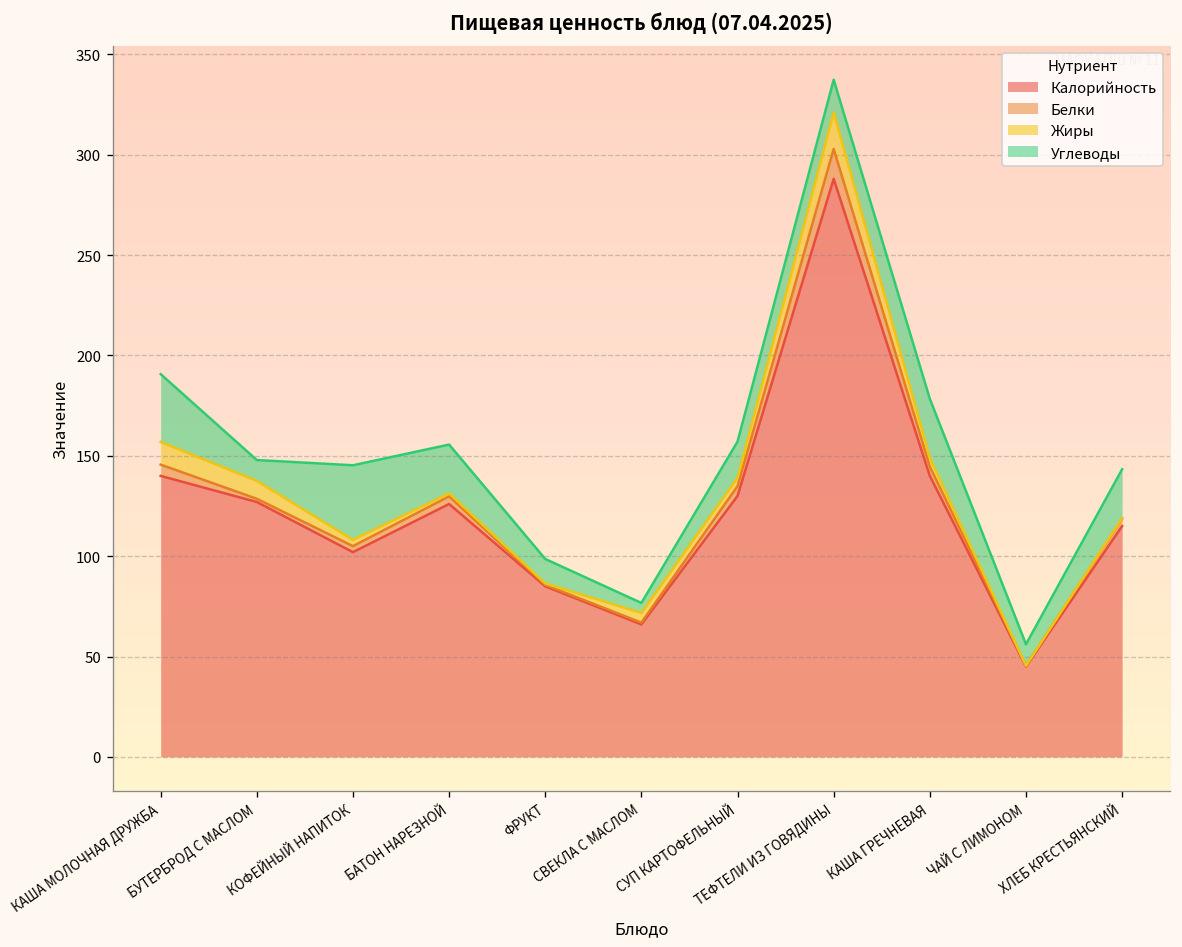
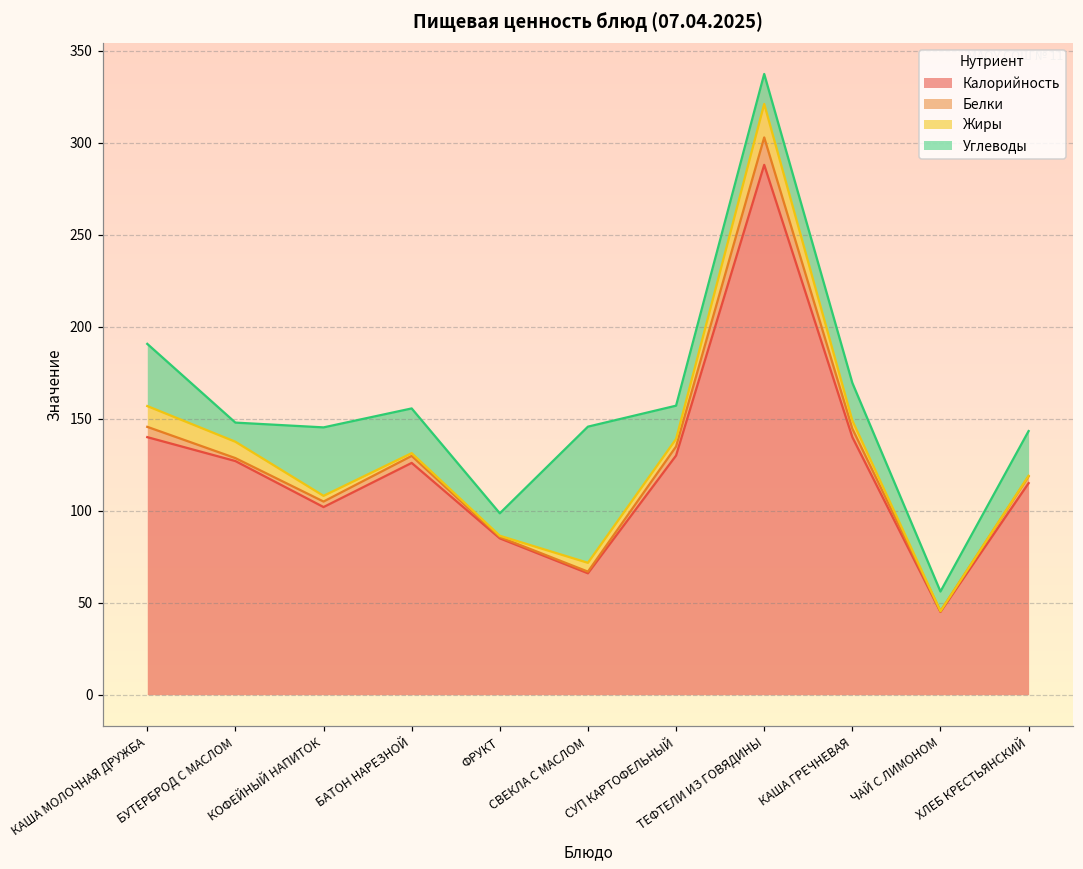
Углеводы, СВЕКЛА С МАСЛОМ: 5 -> 74
Углеводы, КАША ГРЕЧНЕВАЯ: 29 -> 21
